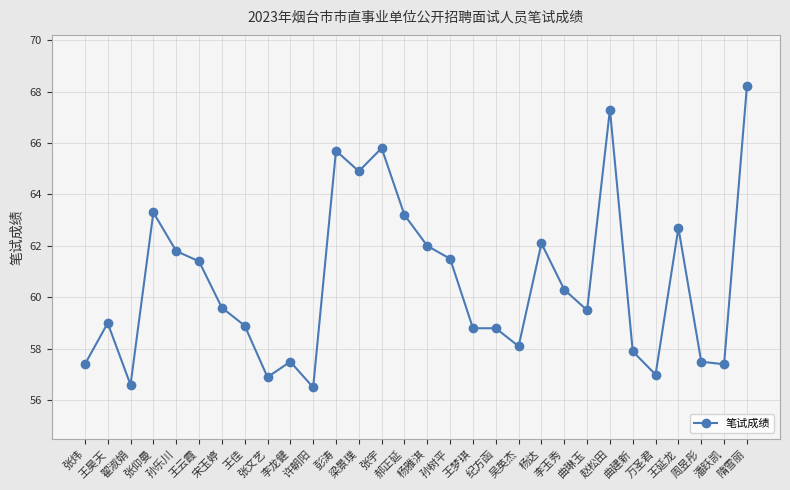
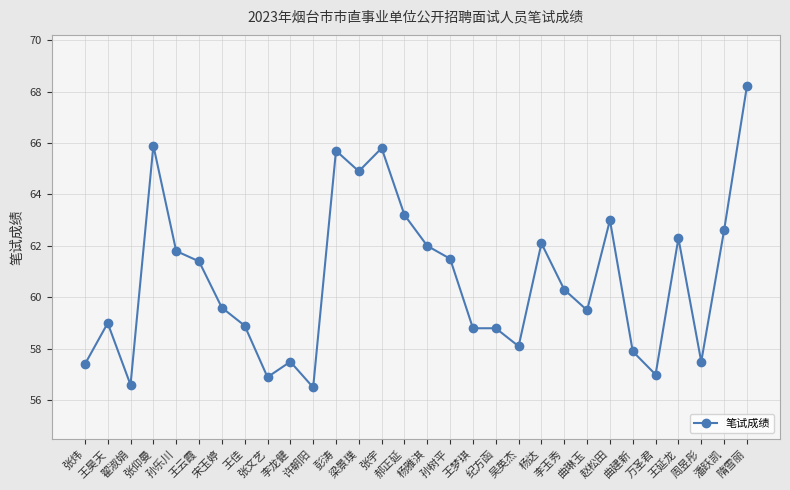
张仰曼: 63.3 -> 65.9
赵松田: 67.3 -> 63.0
王延龙: 62.7 -> 62.3
潘跃凯: 57.4 -> 62.6
